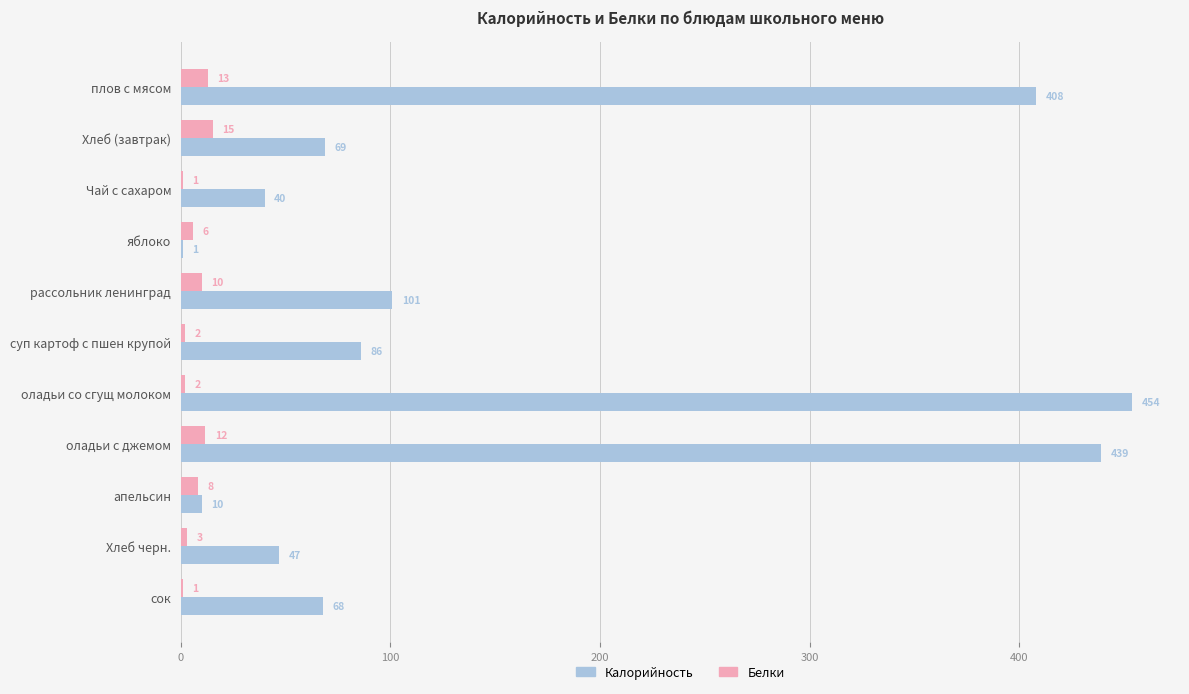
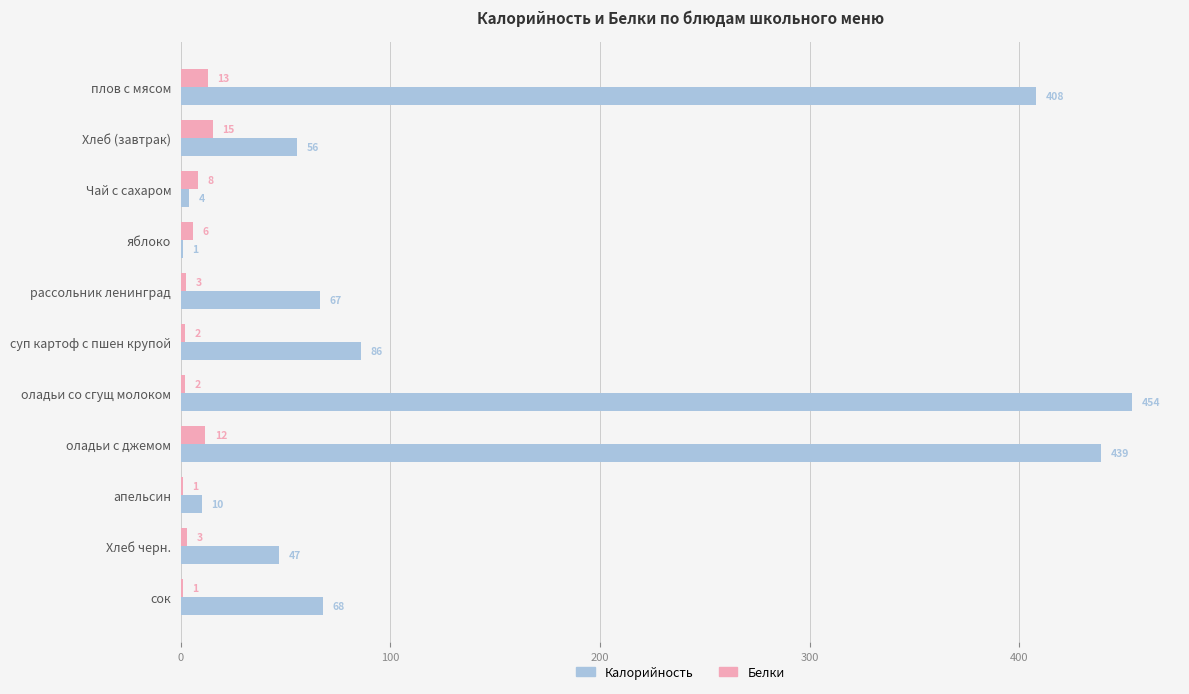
Калорийность, Хлеб (завтрак): 69 -> 56
Белки, Чай с сахаром: 1 -> 8
Калорийность, Чай с сахаром: 40 -> 4
Белки, рассольник ленинград: 10 -> 3
Калорийность, рассольник ленинград: 101 -> 67
Белки, апельсин: 8 -> 1
